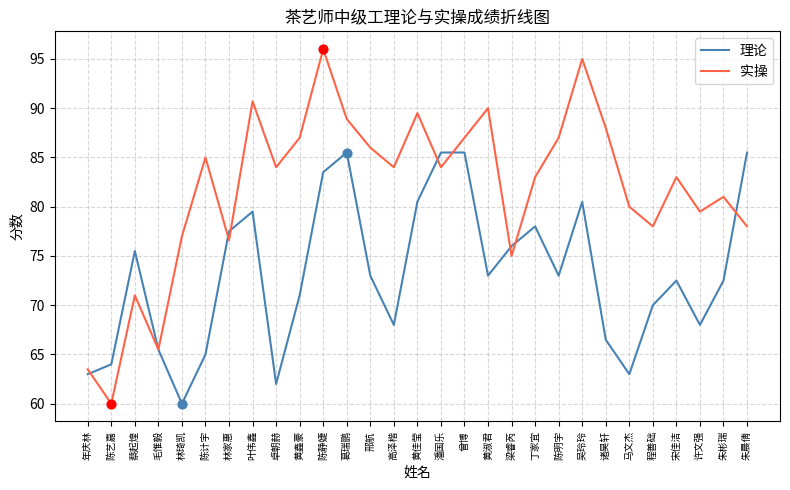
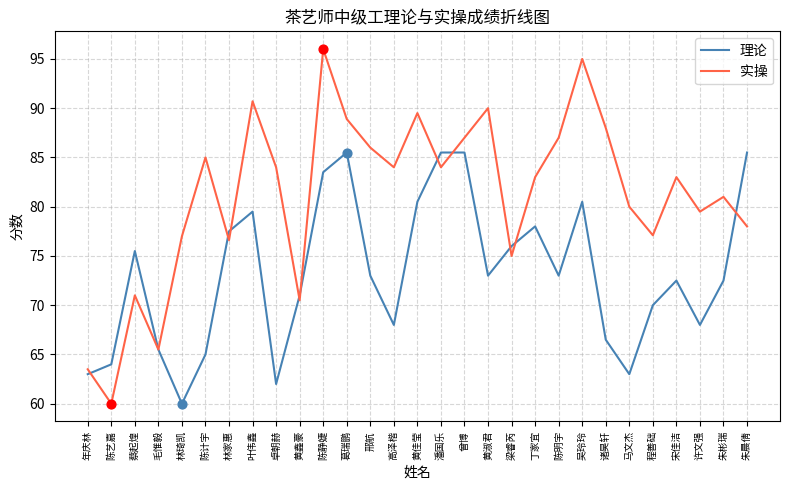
实操, 黄鑫豪: 87 -> 71
实操, 程善础: 78 -> 77
